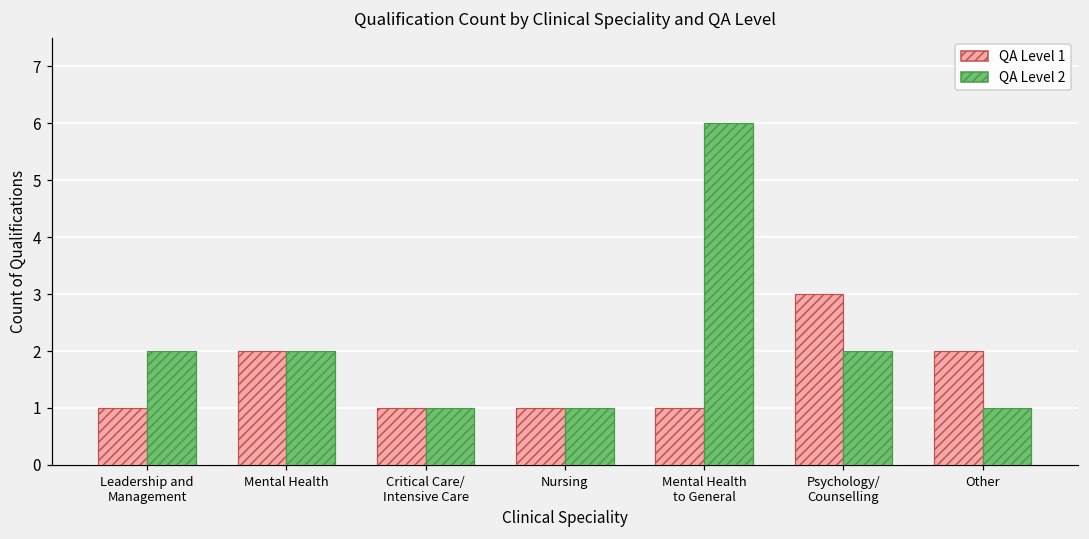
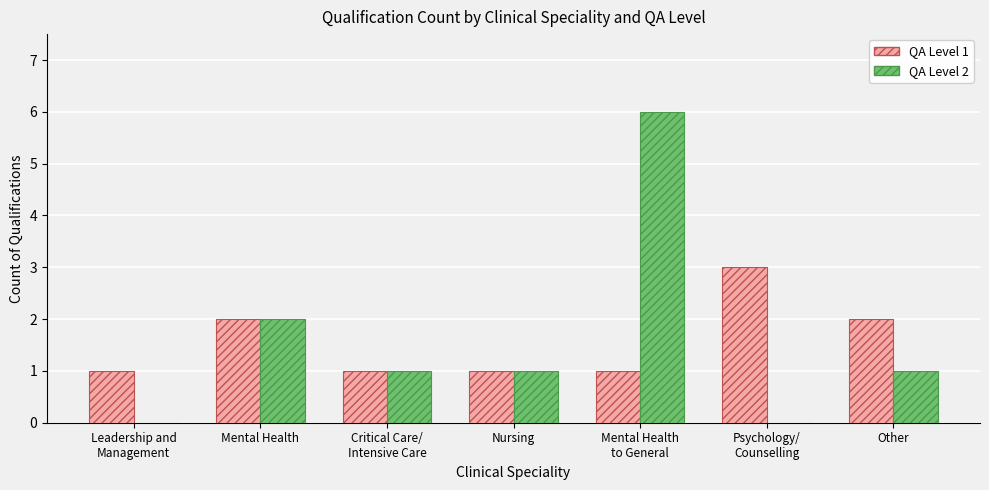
QA Level 2, Leadership and Management: 2 -> 0
QA Level 2, Psychology/ Counselling: 2 -> 0
